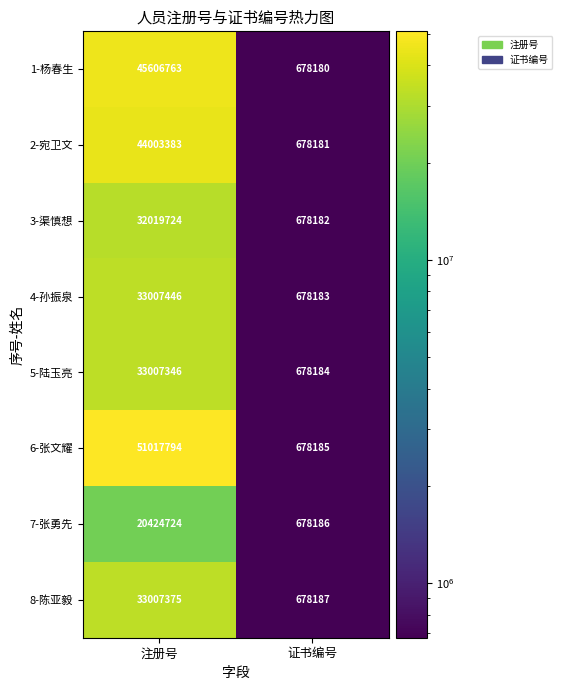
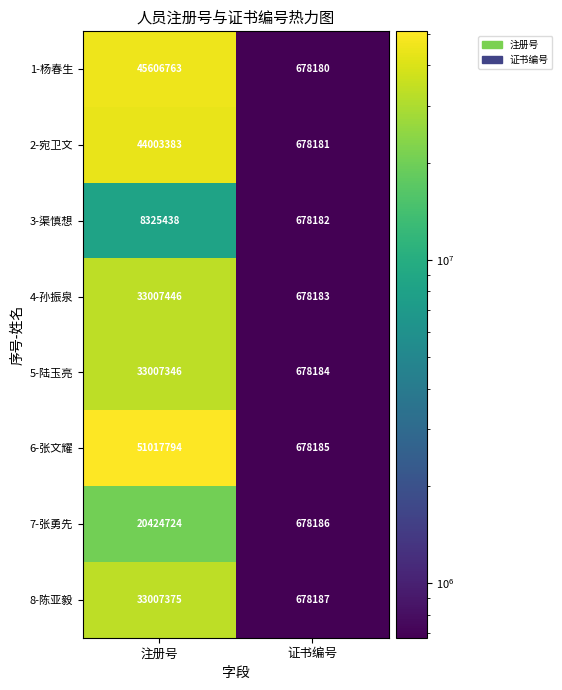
3-渠慎想, 注册号: 32019724 -> 8325438
